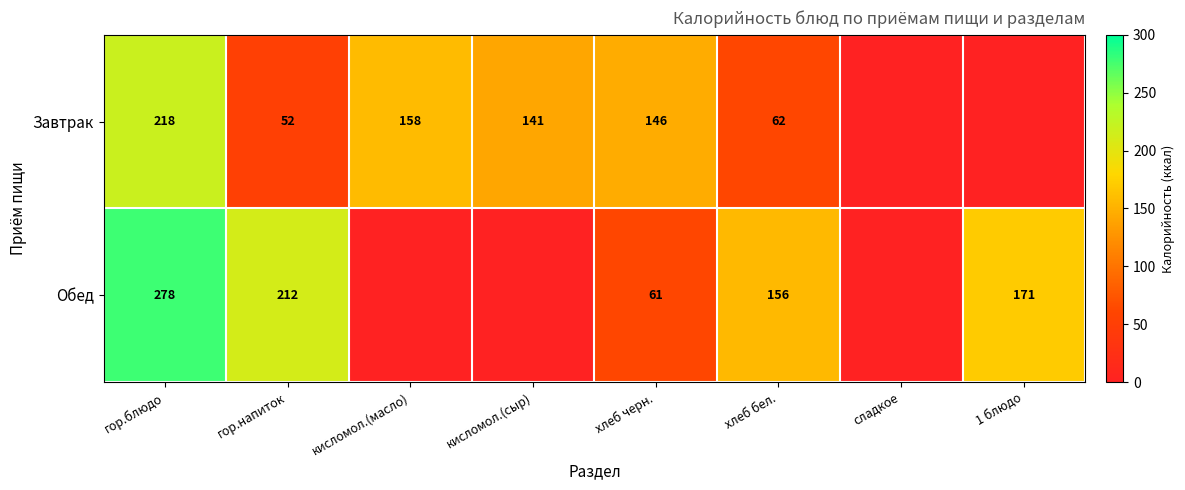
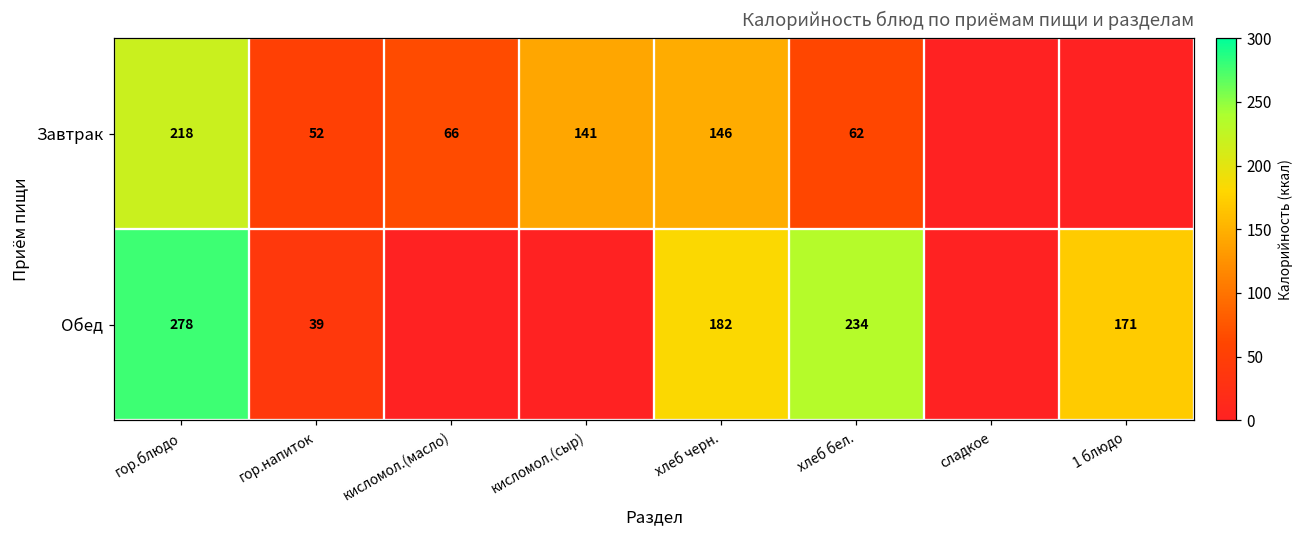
Завтрак, кисломол.(масло): 158 -> 66
Обед, гор.напиток: 212 -> 39
Обед, хлеб черн.: 61 -> 182
Обед, хлеб бел.: 156 -> 234
